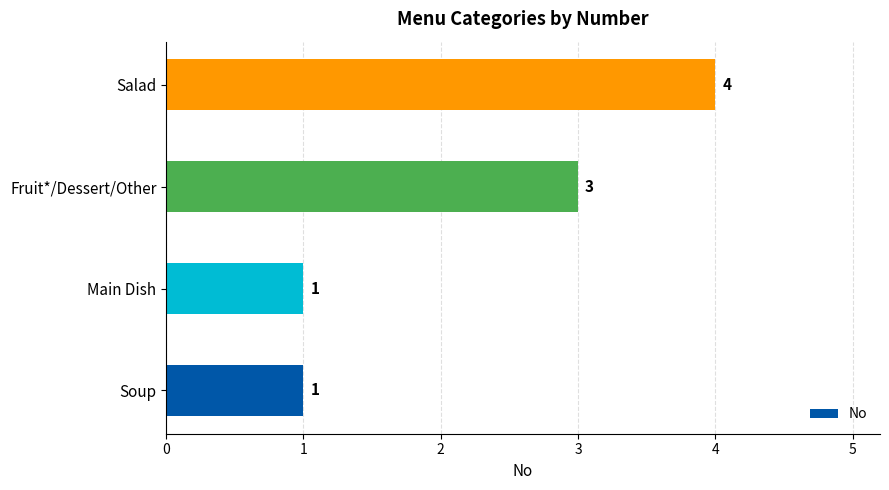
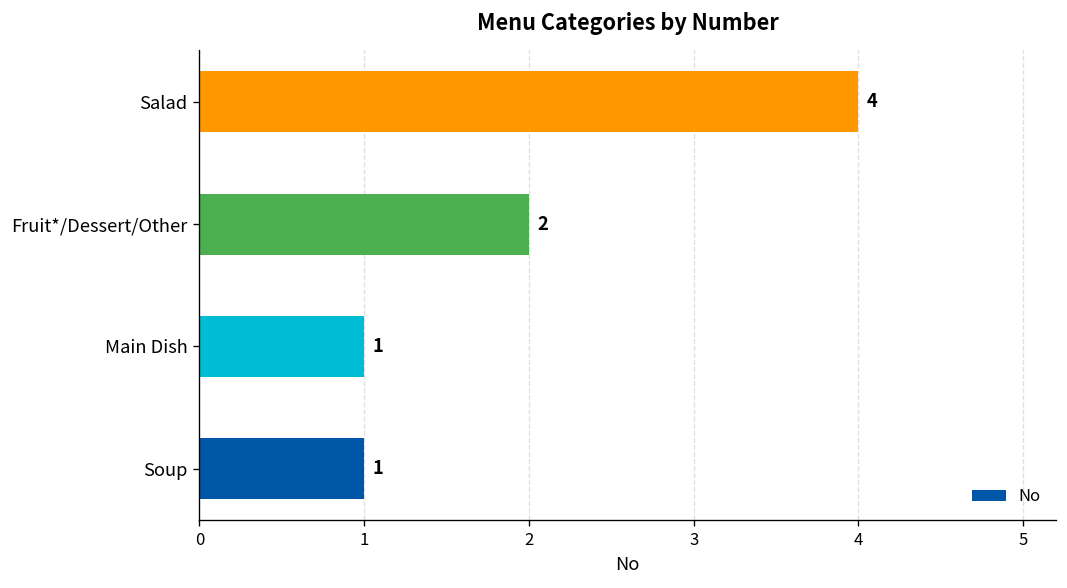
Fruit*/Dessert/Other: 3 -> 2
